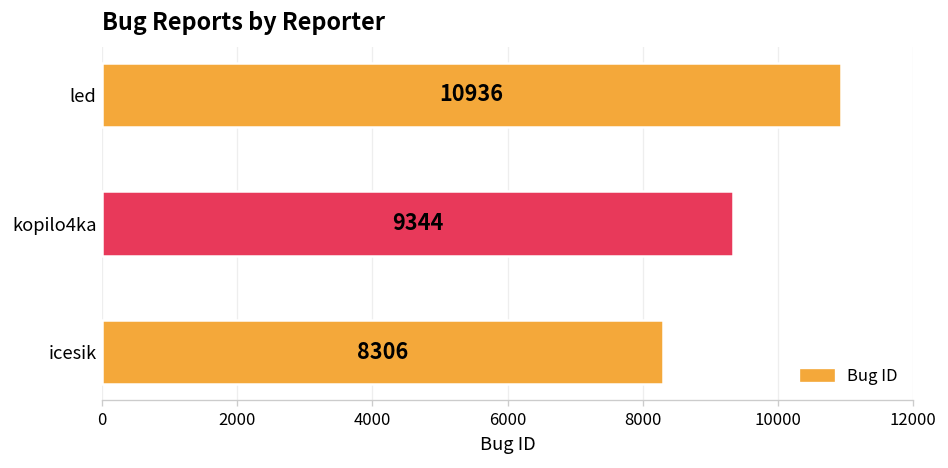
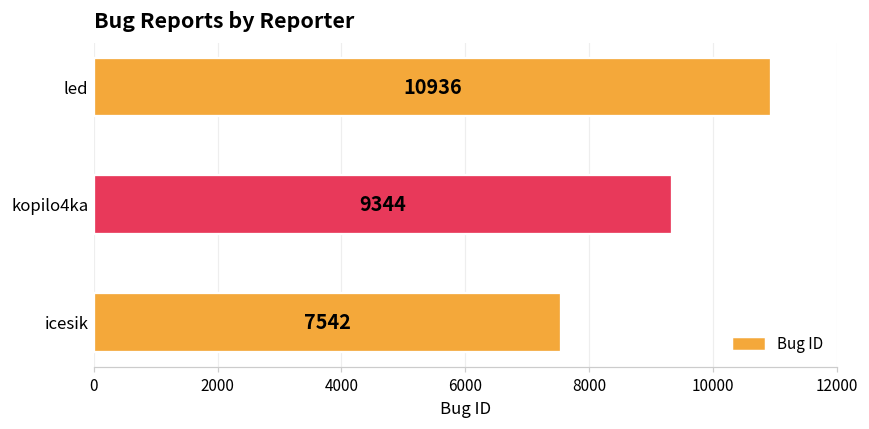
icesik: 8306 -> 7542
